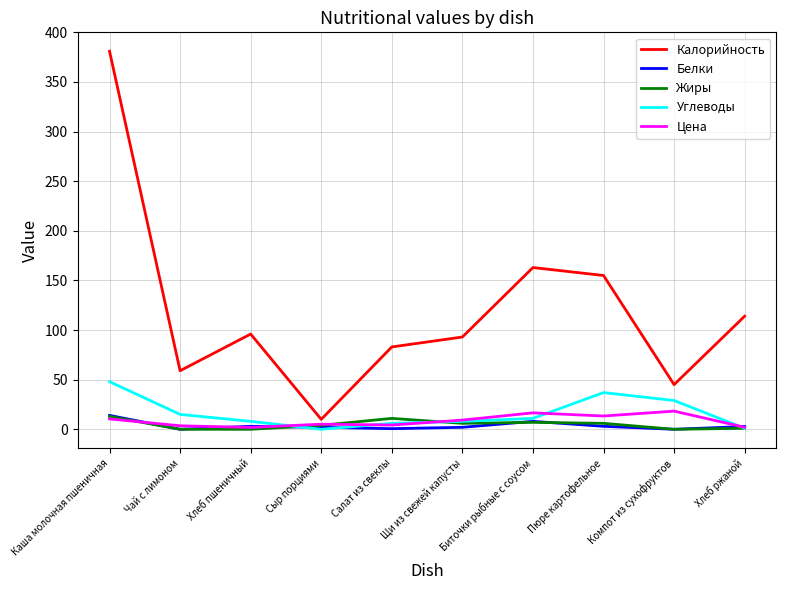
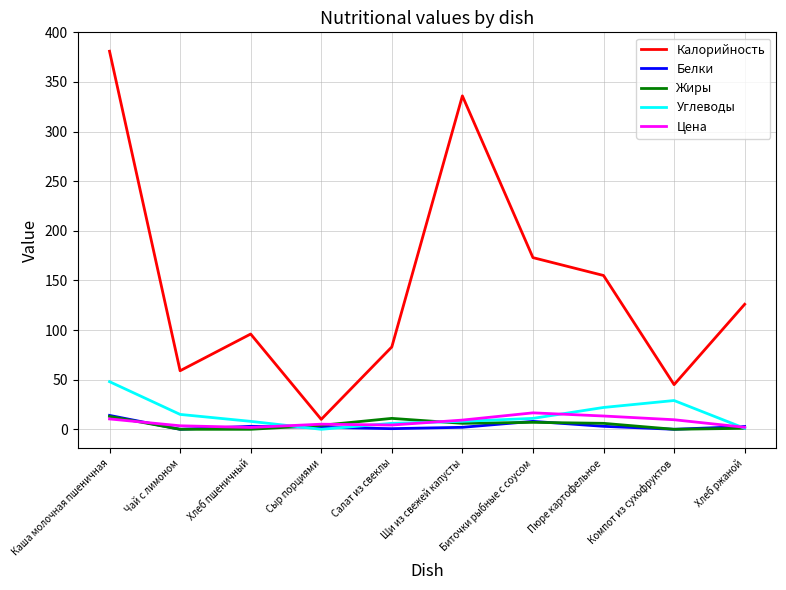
Калорийность, Щи из свежей капусты: 90 -> 340
Калорийность, Биточки рыбные с соусом: 160 -> 170
Углеводы, Пюре картофельное: 40 -> 20
Цена, Компот из сухофруктов: 20 -> 10
Калорийность, Хлеб ржаной: 110 -> 130
